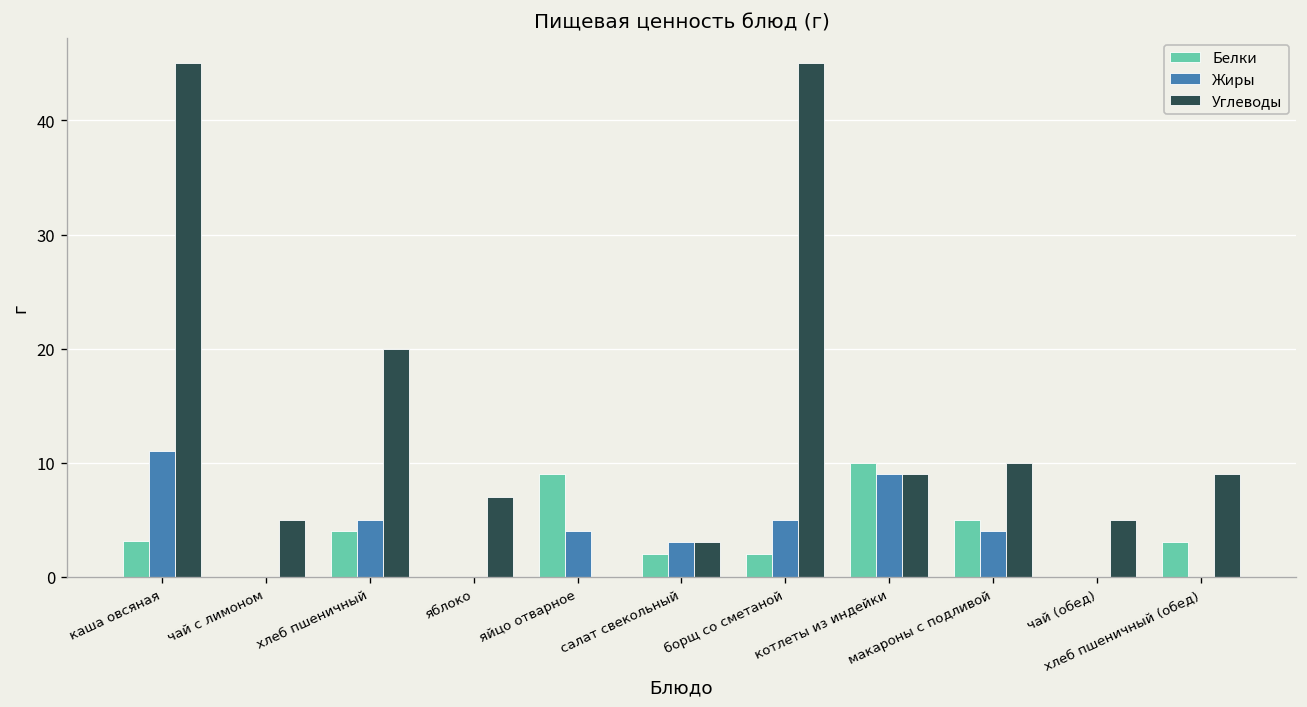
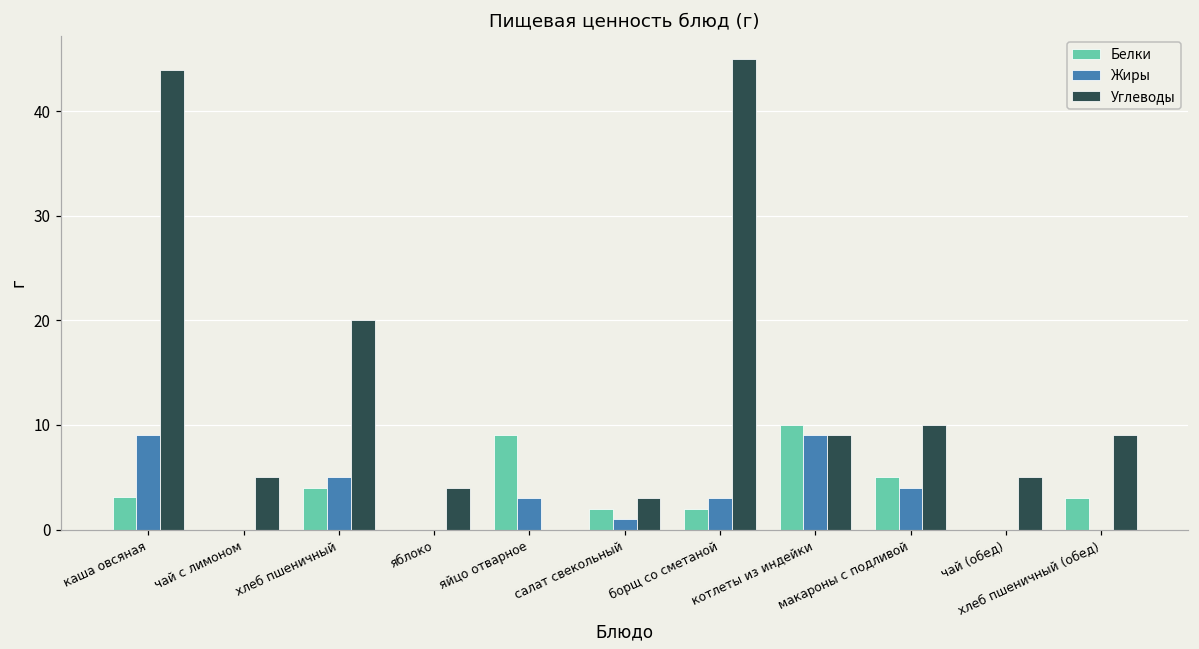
Жиры, каша овсяная: 11 -> 9
Углеводы, каша овсяная: 45 -> 44
Углеводы, яблоко: 7 -> 4
Жиры, яйцо отварное: 4 -> 3
Жиры, салат свекольный: 3 -> 1
Жиры, борщ со сметаной: 5 -> 3
